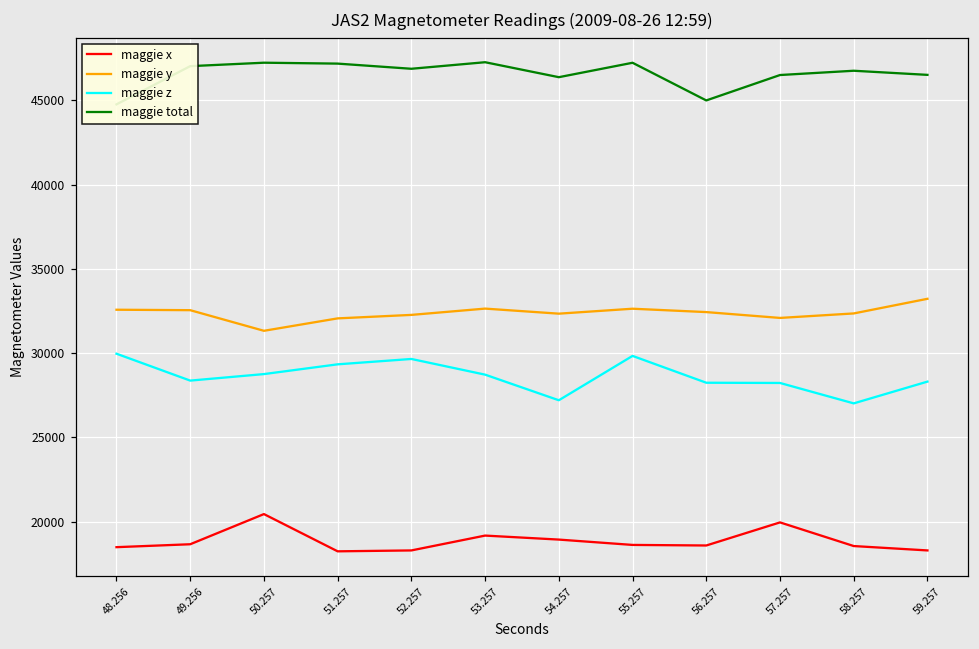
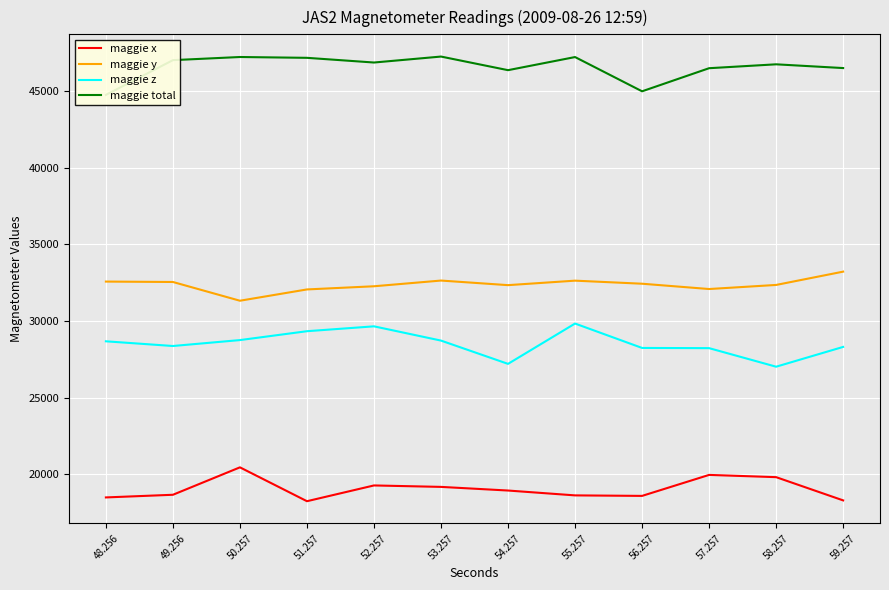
maggie z, 48.256: 30000 -> 28700
maggie x, 52.257: 18300 -> 19300
maggie x, 58.257: 18500 -> 19800
